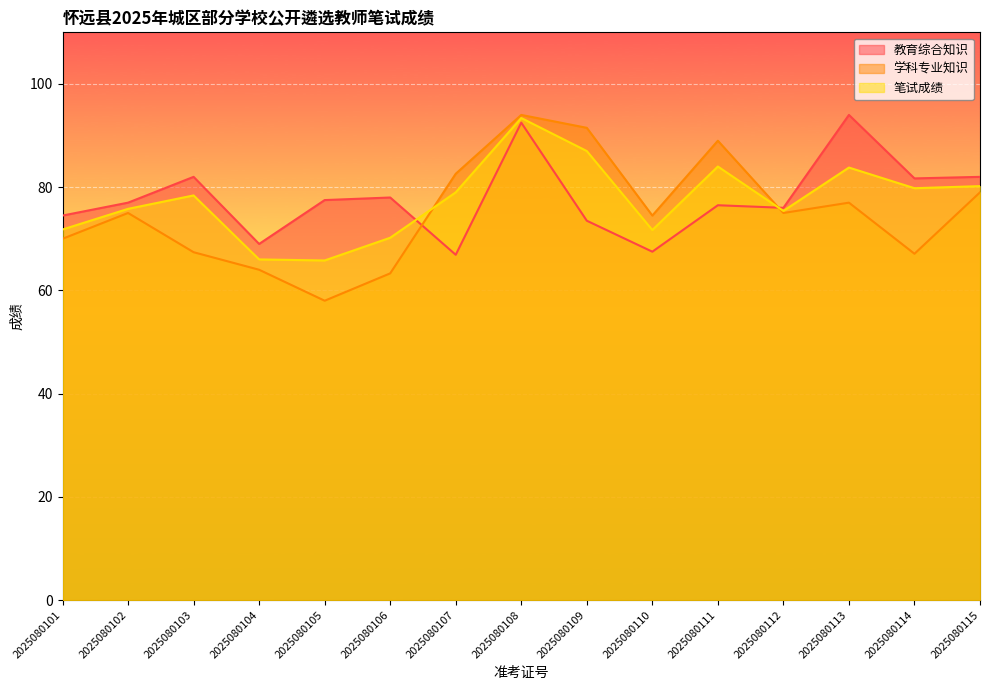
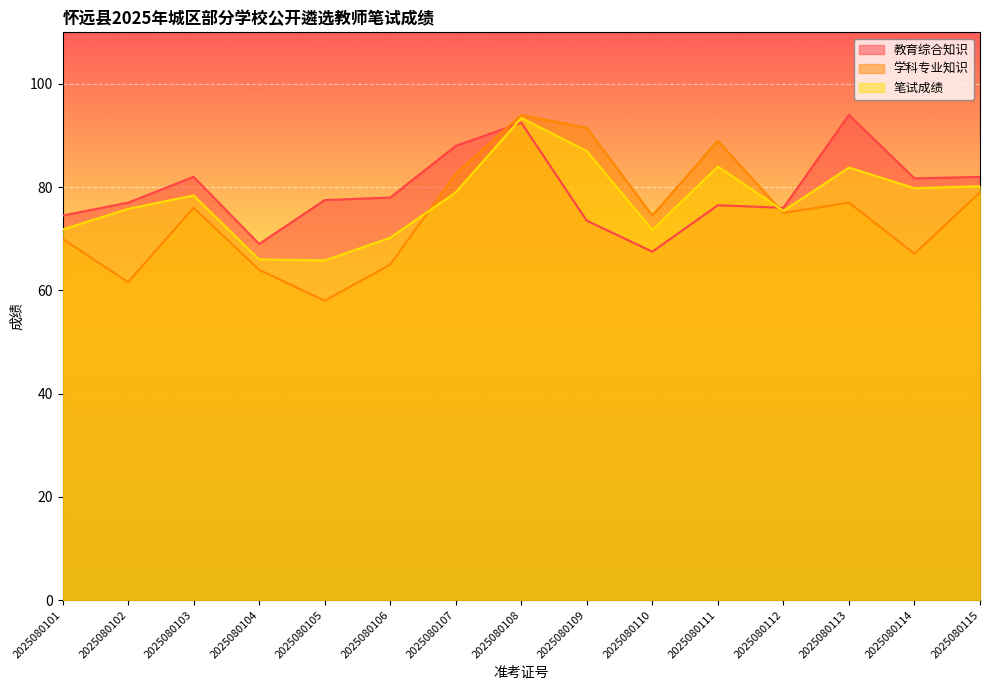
学科专业知识, 2025080102: 75 -> 62
学科专业知识, 2025080103: 67 -> 76
学科专业知识, 2025080106: 63 -> 65
教育综合知识, 2025080107: 67 -> 88
